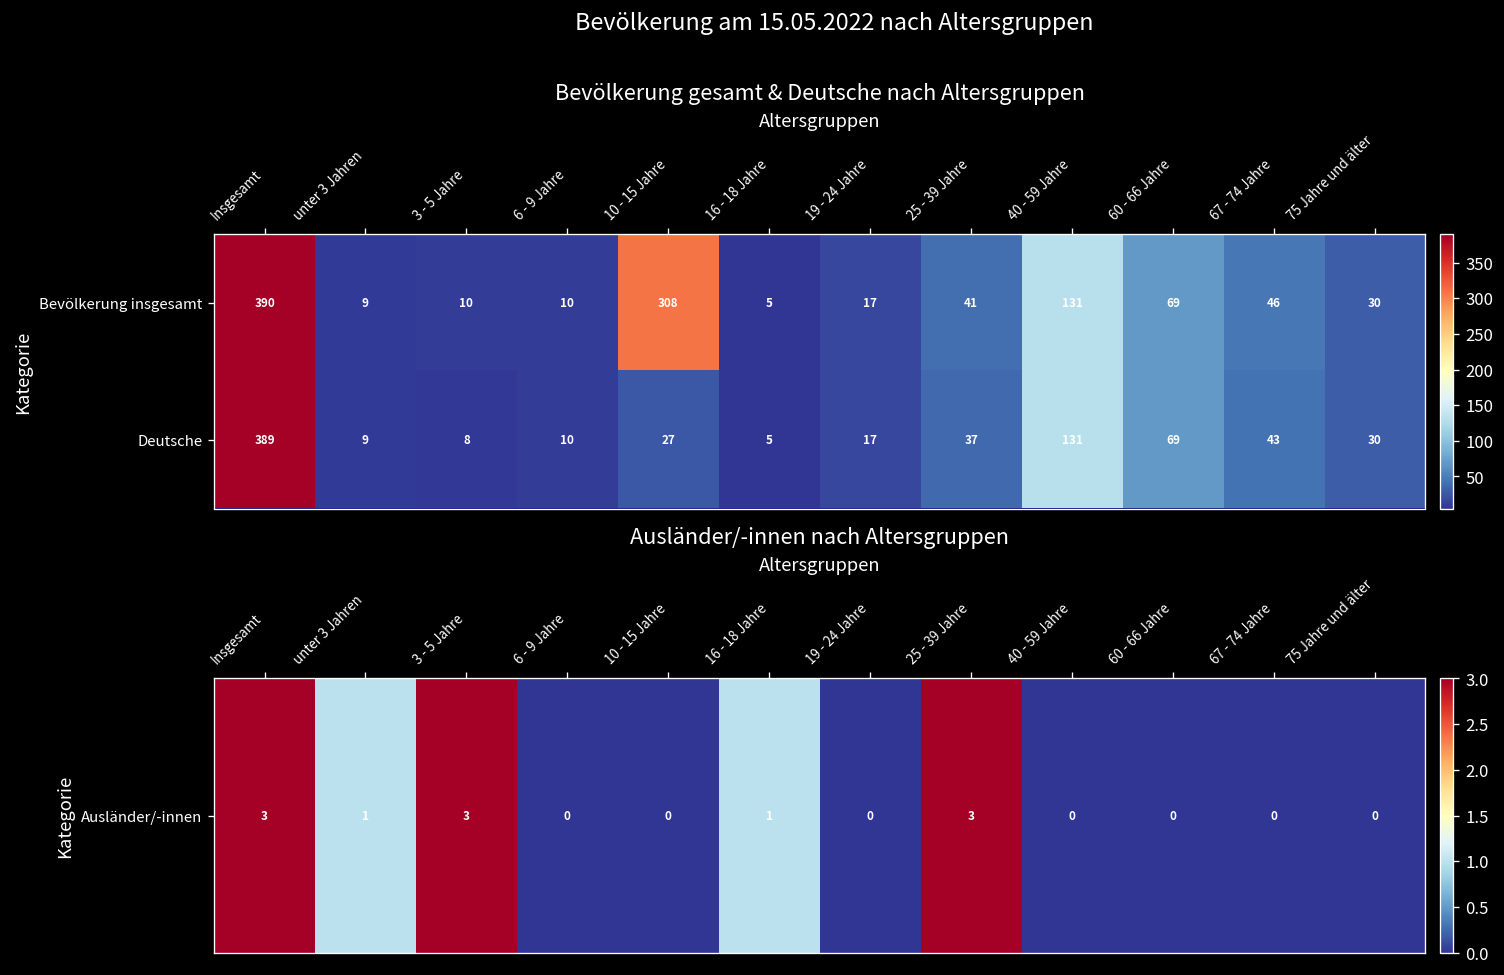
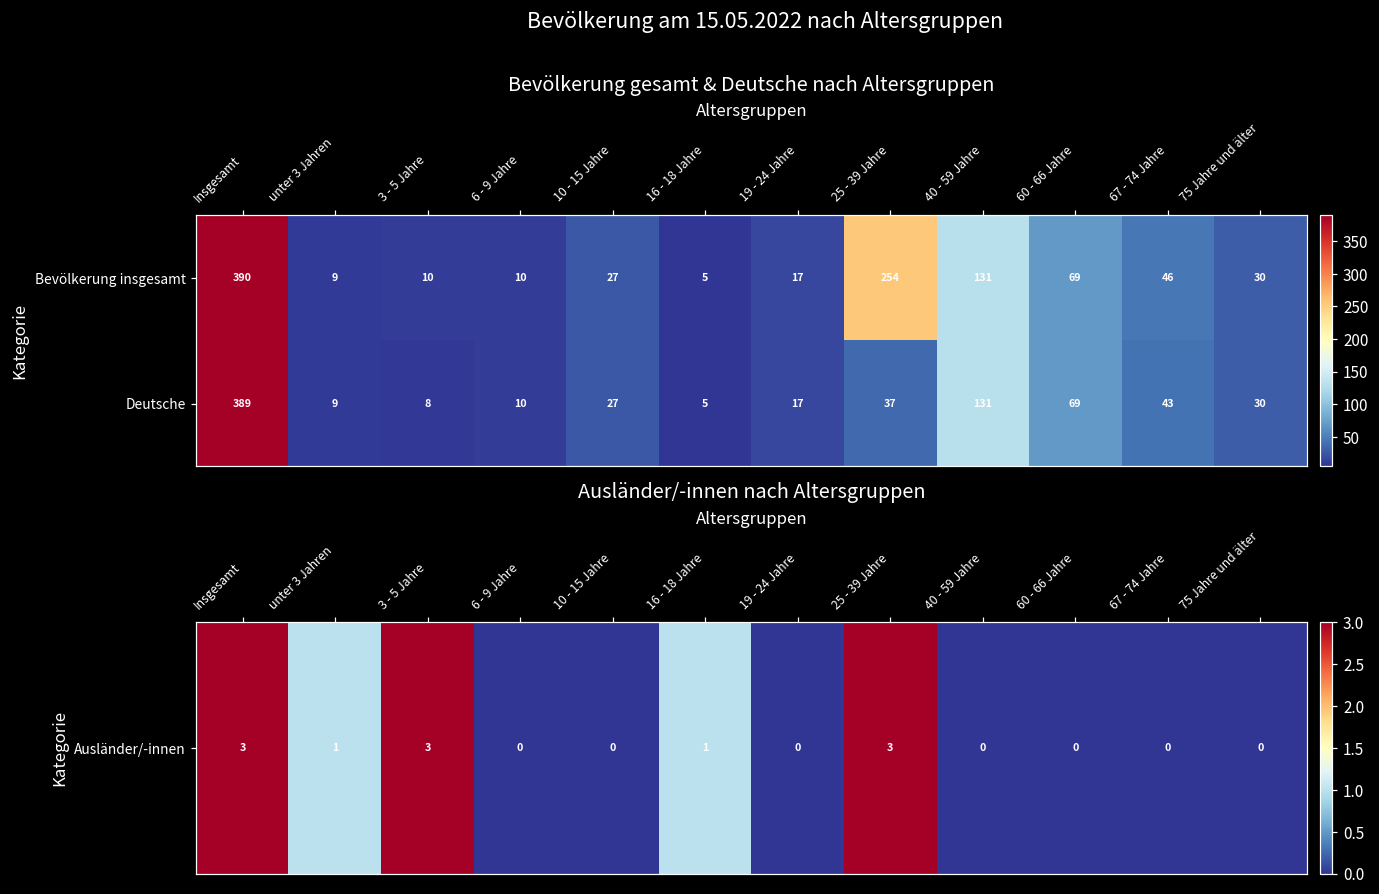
Bevölkerung gesamt & Deutsche nach Altersgruppen, Bevölkerung insgesamt, 10 - 15 Jahre: 308 -> 27
Bevölkerung gesamt & Deutsche nach Altersgruppen, Bevölkerung insgesamt, 25 - 39 Jahre: 41 -> 254
